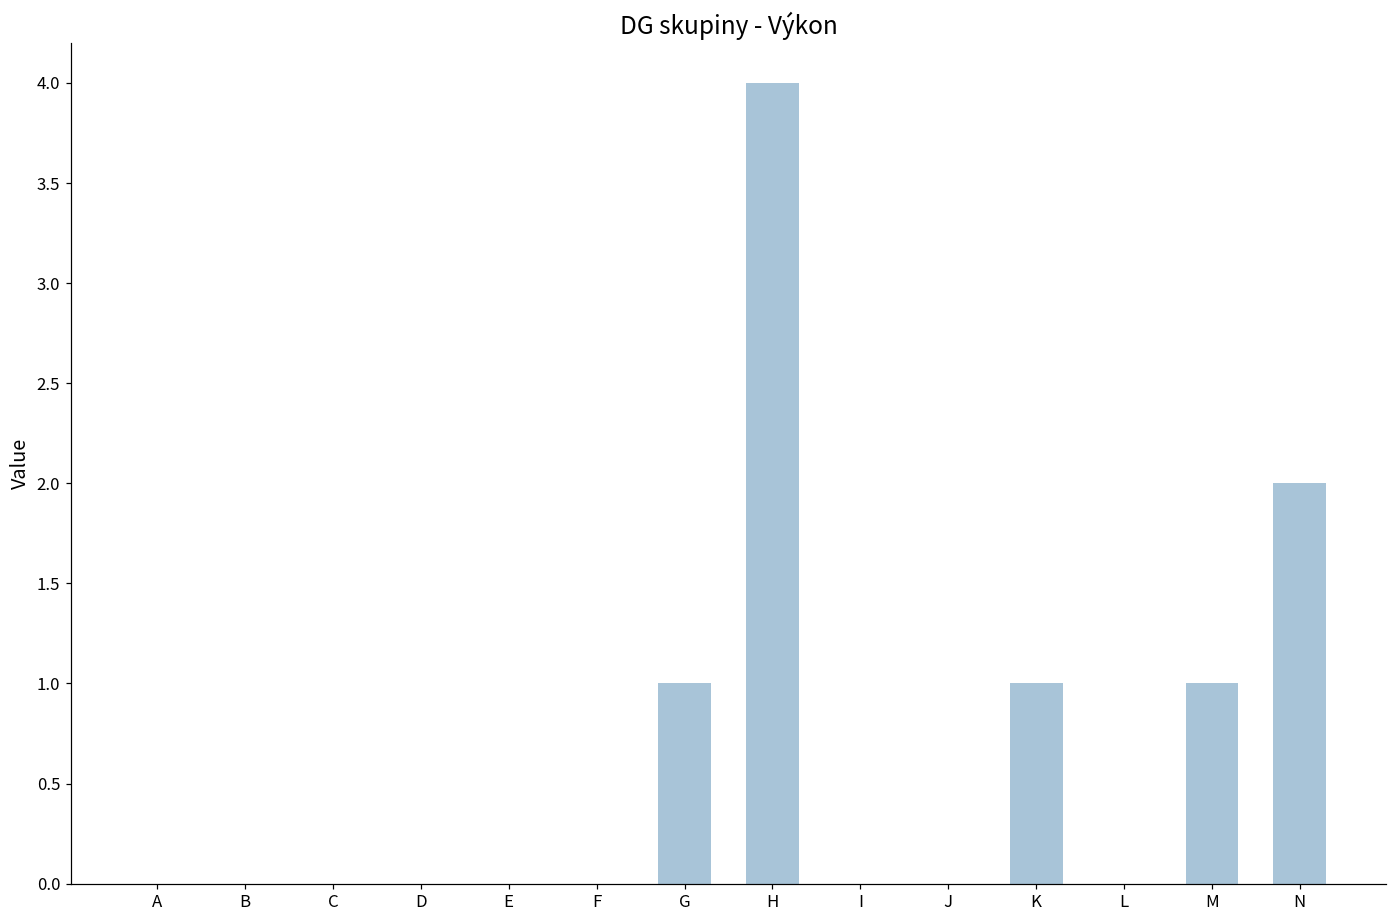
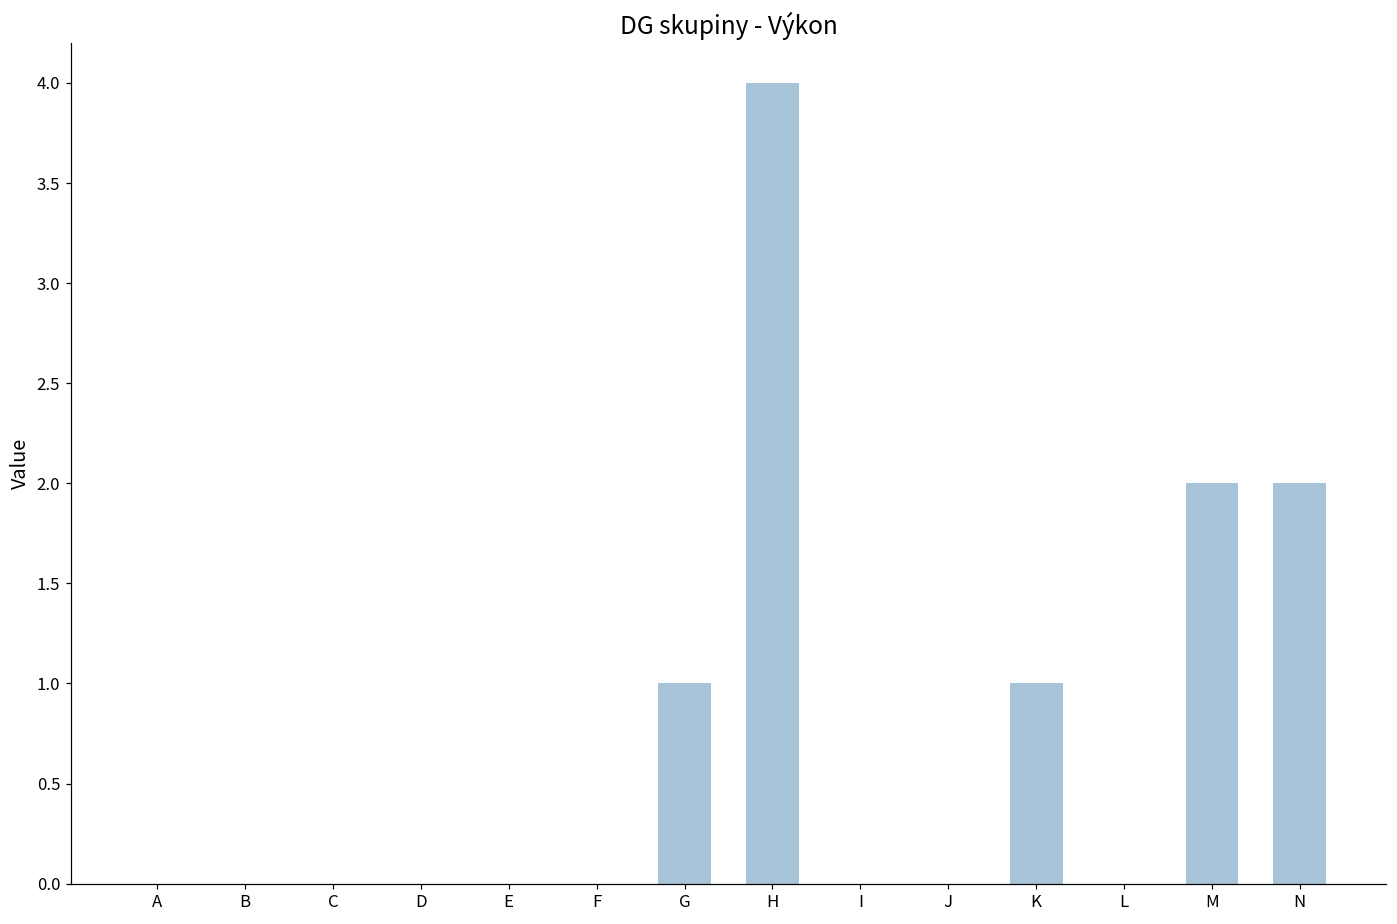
M: 1 -> 2
